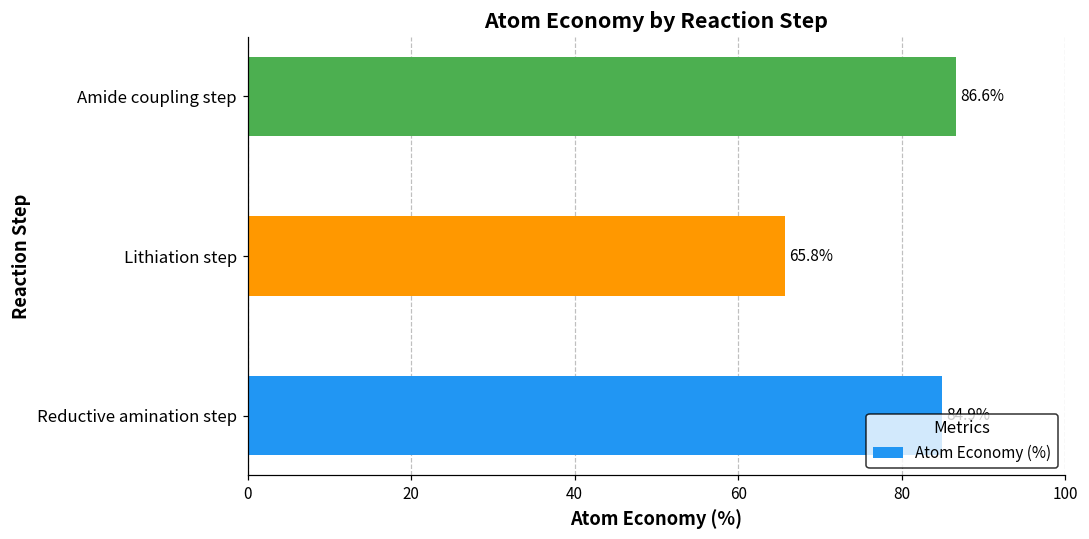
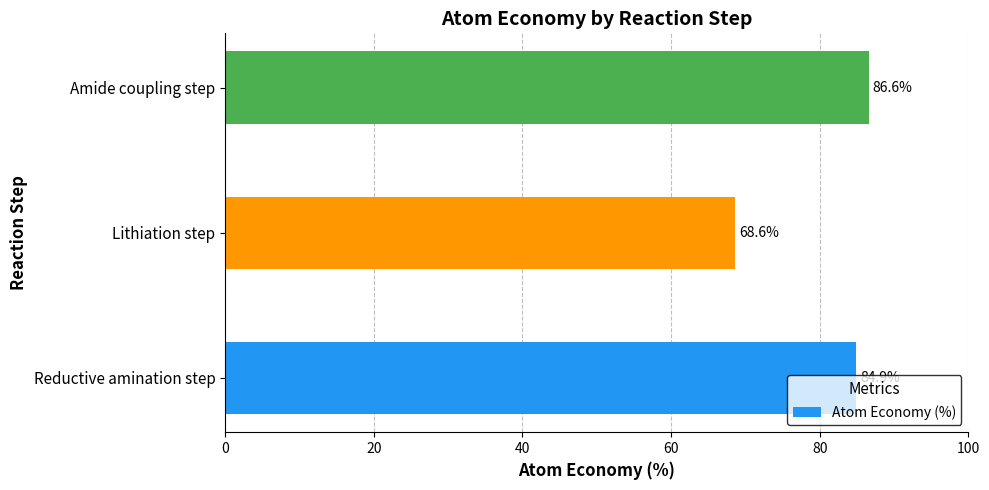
Lithiation step: 65.8% -> 68.6%
